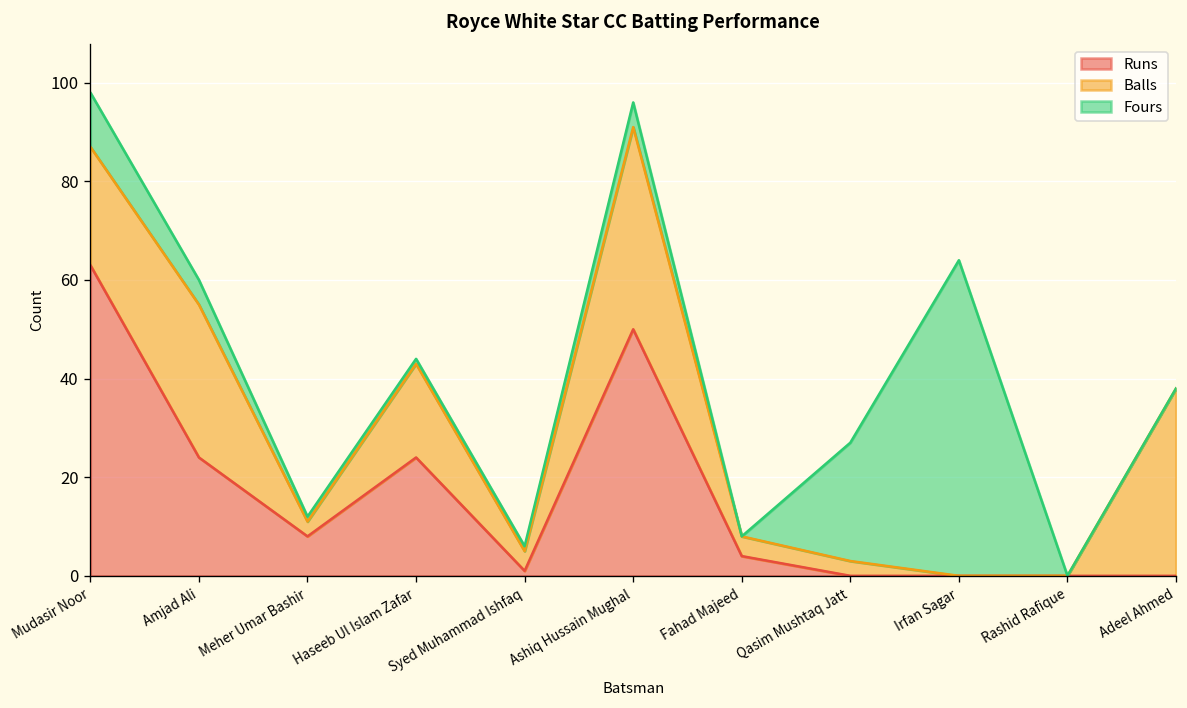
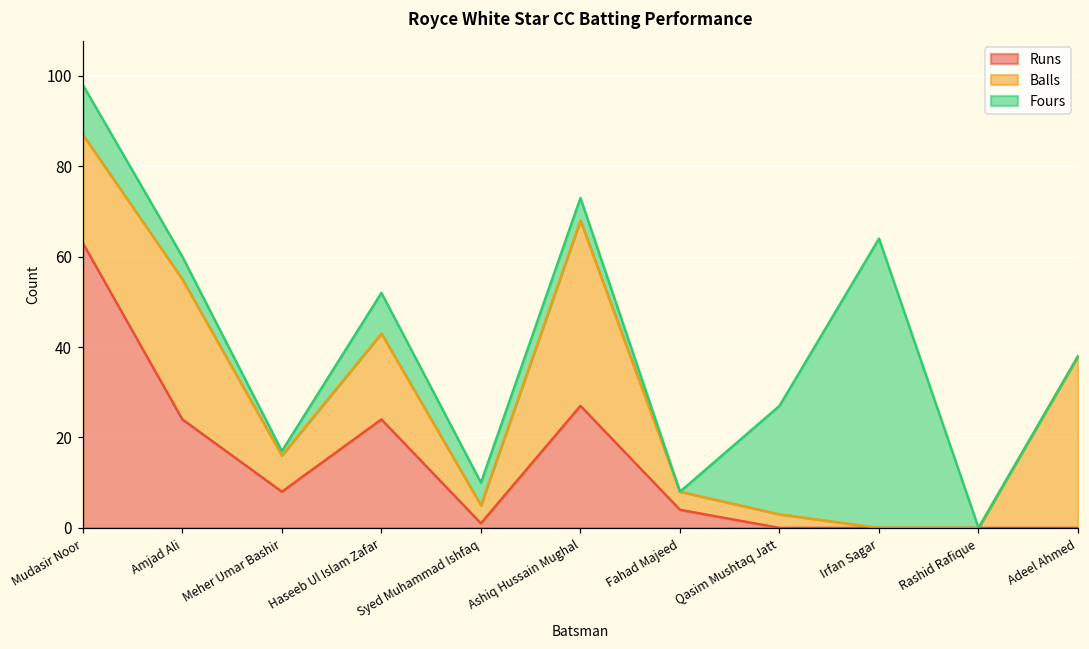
Balls, Meher Umar Bashir: 3 -> 8
Fours, Haseeb Ul Islam Zafar: 1 -> 9
Fours, Syed Muhammad Ishfaq: 1 -> 5
Runs, Ashiq Hussain Mughal: 50 -> 27
